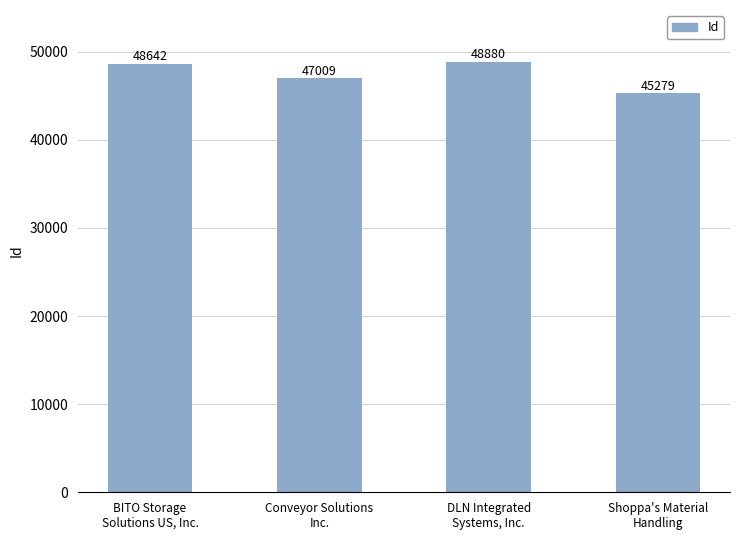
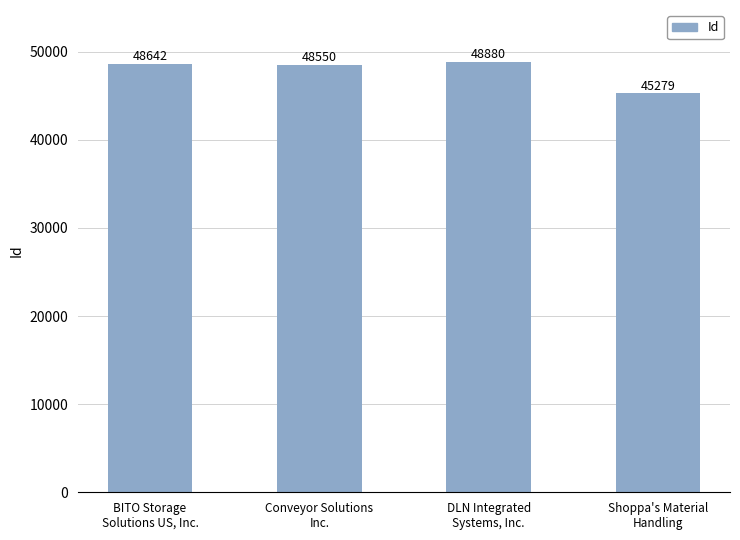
Conveyor Solutions Inc.: 47009 -> 48550
